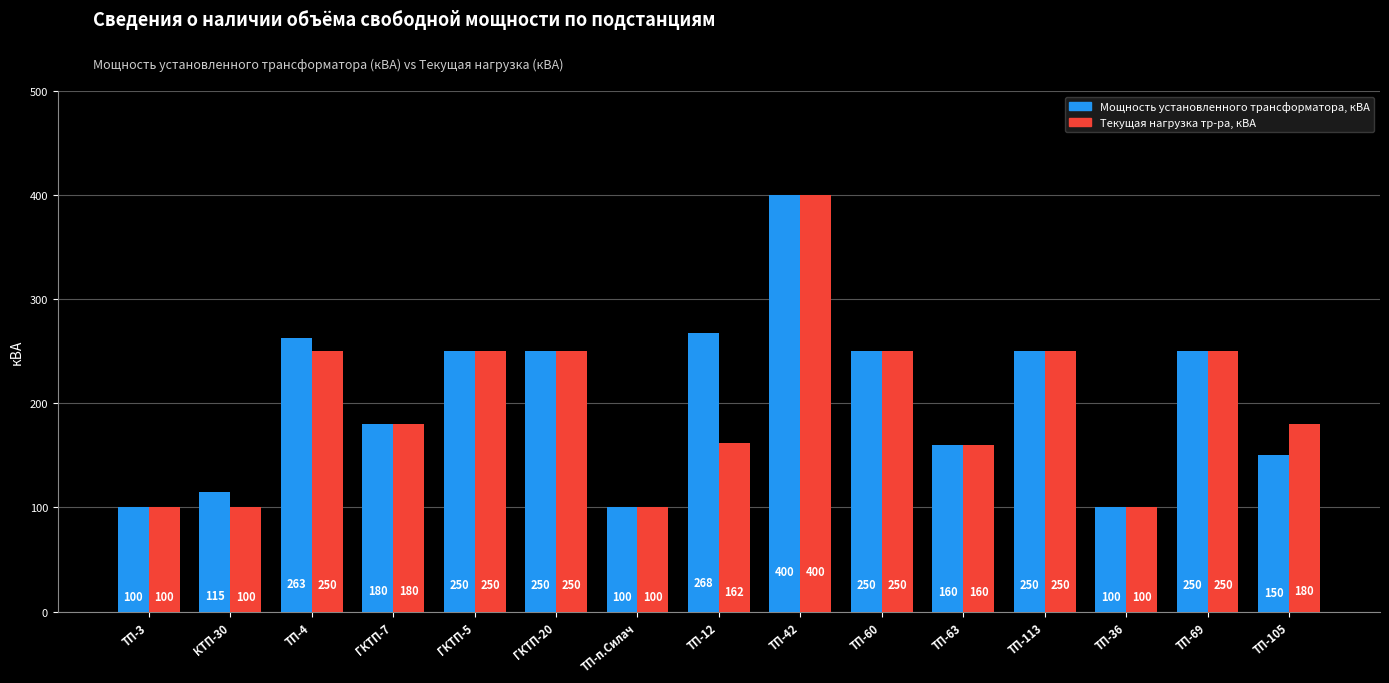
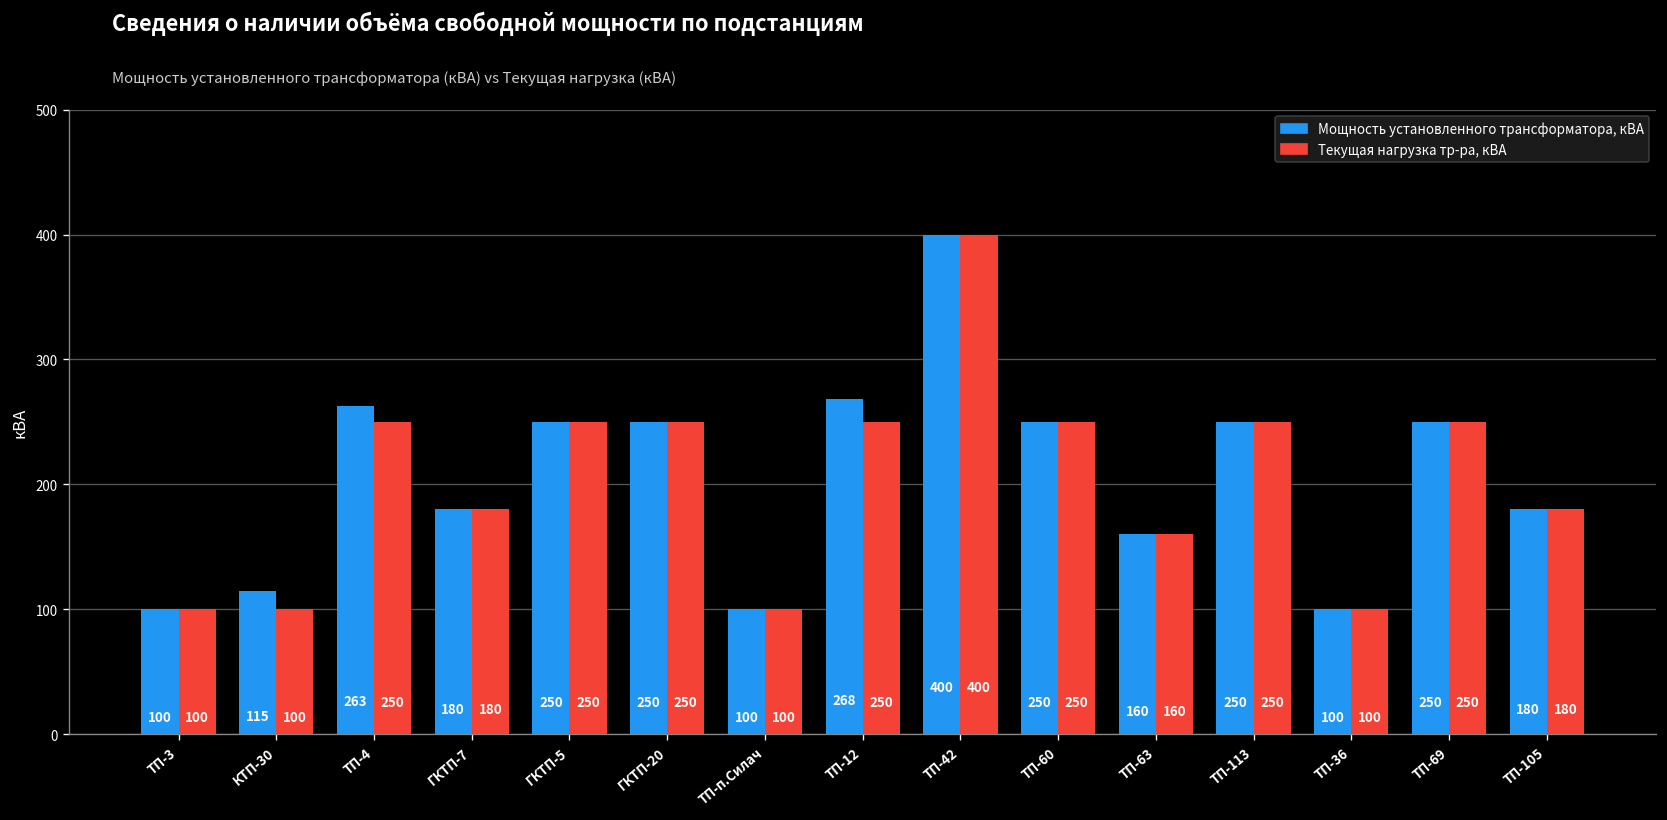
Текущая нагрузка тр-ра, кВА, ТП-12: 162 -> 250
Мощность установленного трансформатора, кВА, ТП-105: 150 -> 180
